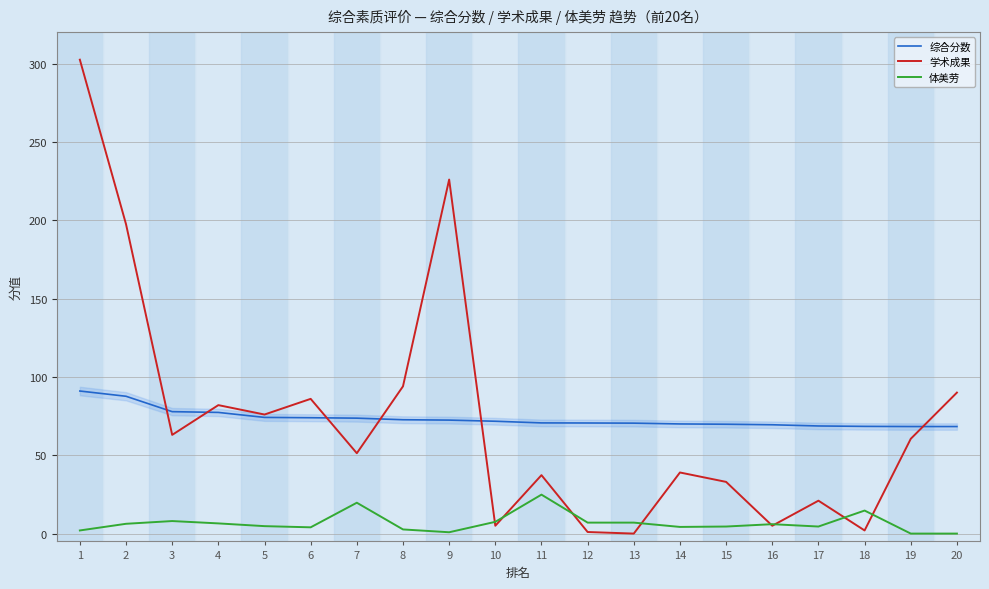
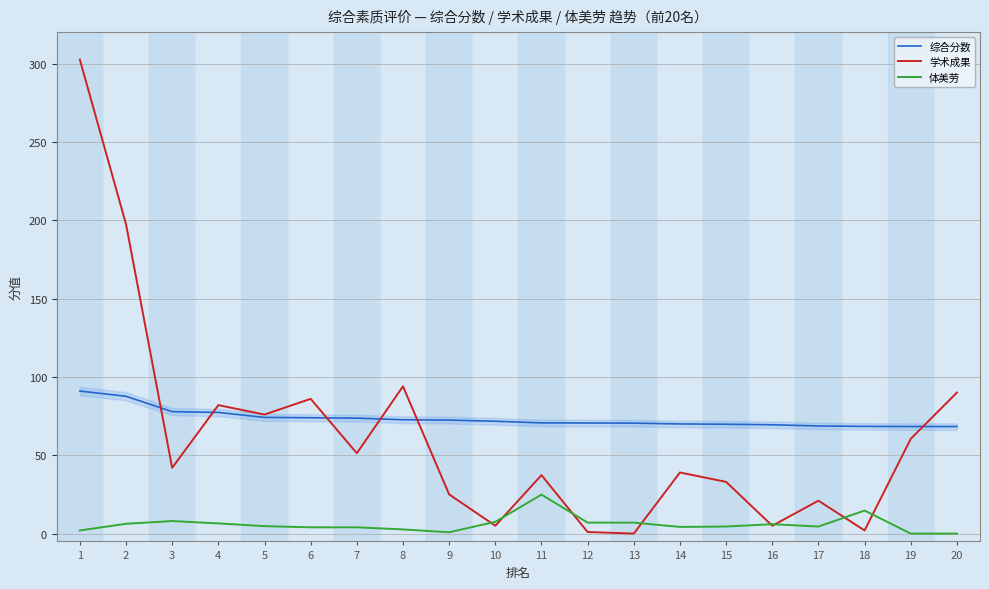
学术成果, 3: 63 -> 42
体美劳, 7: 20 -> 4
学术成果, 9: 226 -> 25
